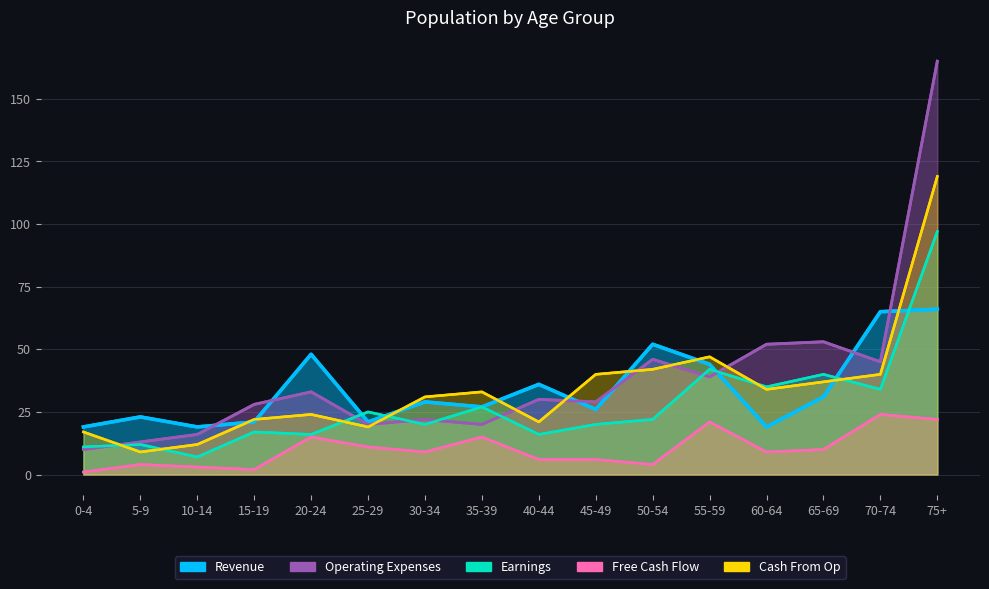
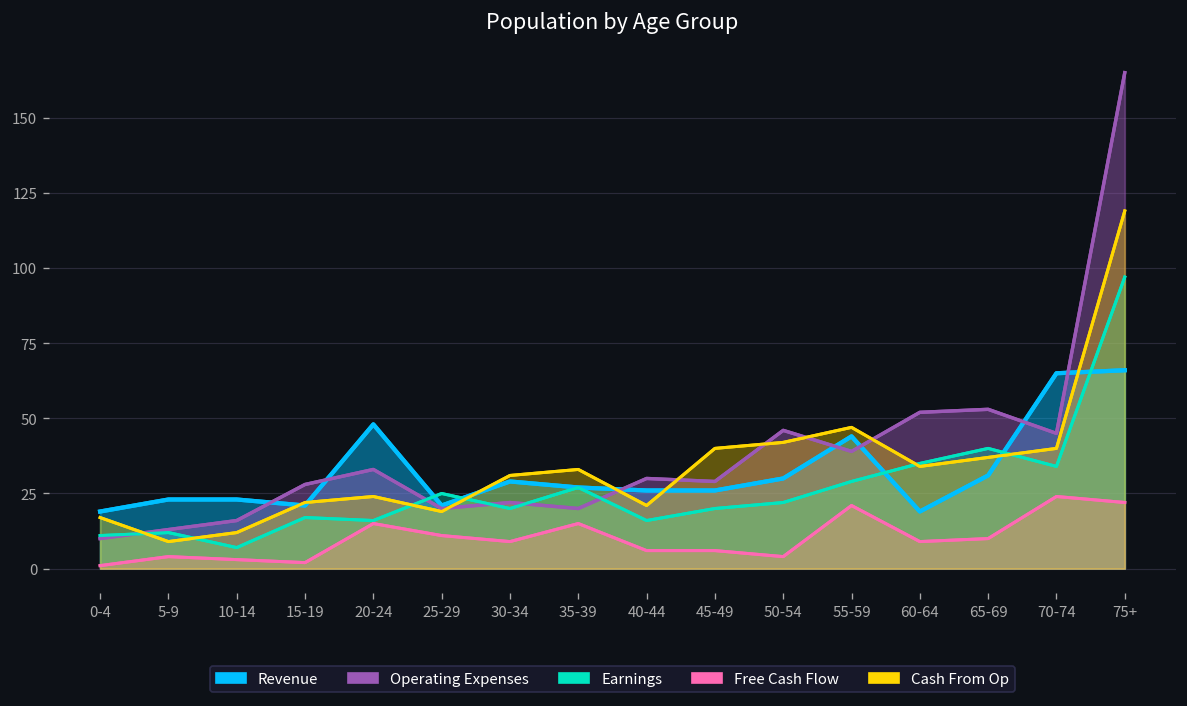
Revenue, 10-14: 19 -> 23
Revenue, 40-44: 36 -> 26
Revenue, 50-54: 52 -> 30
Earnings, 55-59: 42 -> 29
